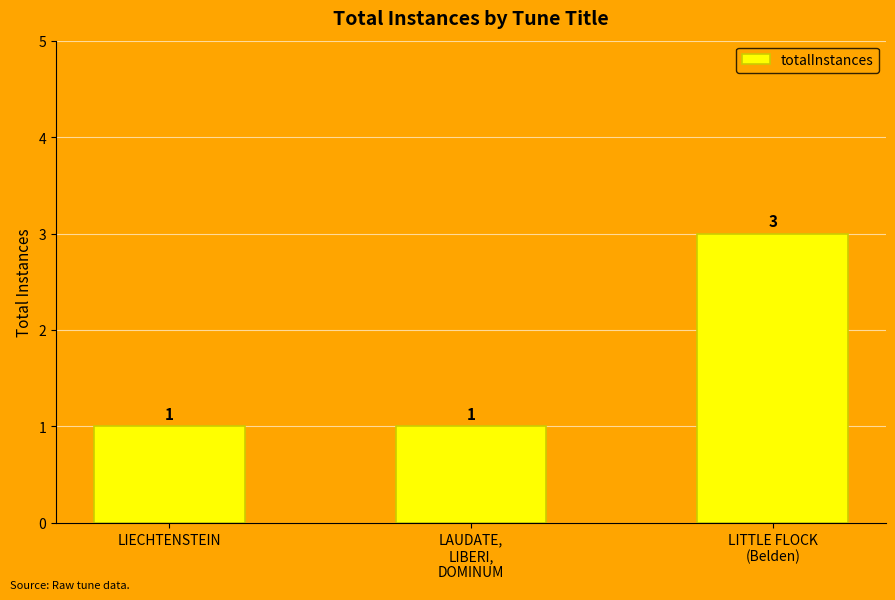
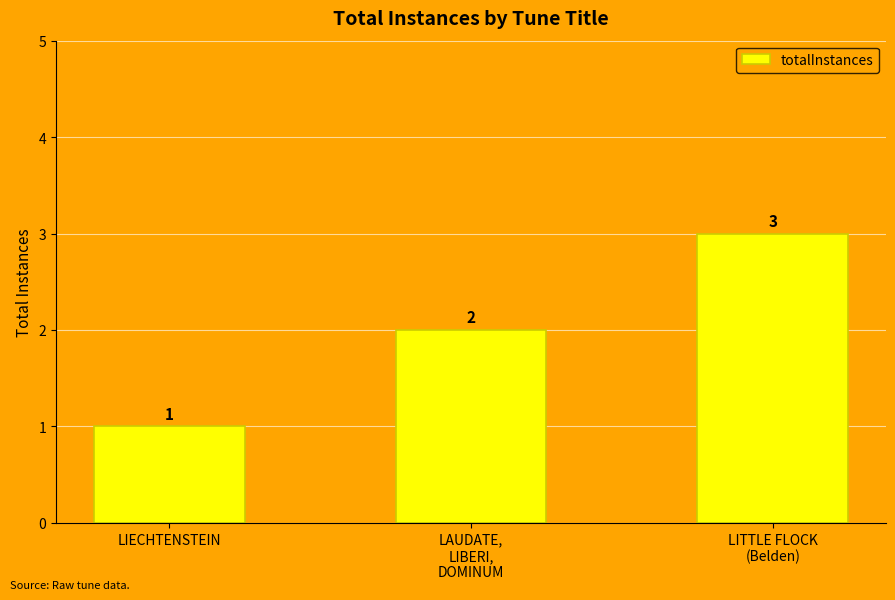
LAUDATE, LIBERI, DOMINUM: 1 -> 2
